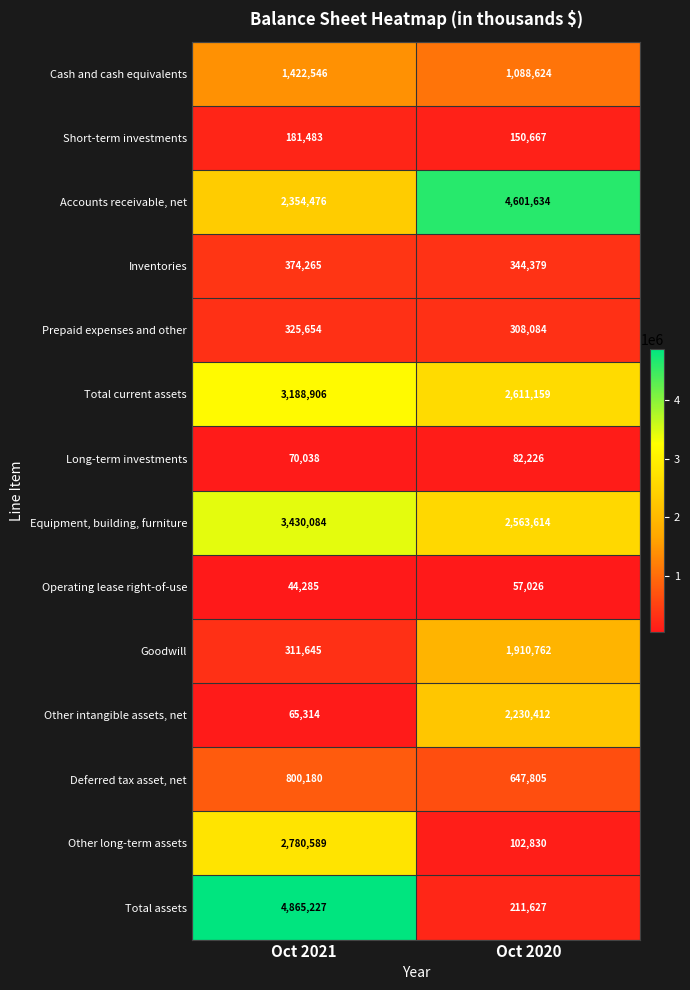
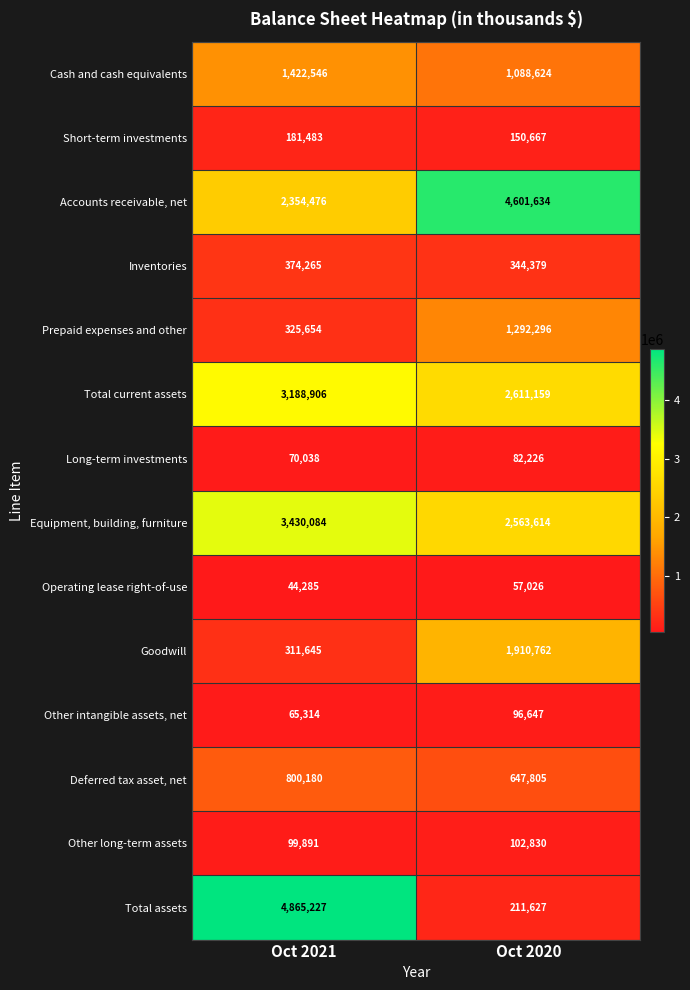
Prepaid expenses and other, Oct 2020: 308,084 -> 1,292,296
Other intangible assets, net, Oct 2020: 2,230,412 -> 96,647
Other long-term assets, Oct 2021: 2,780,589 -> 99,891
